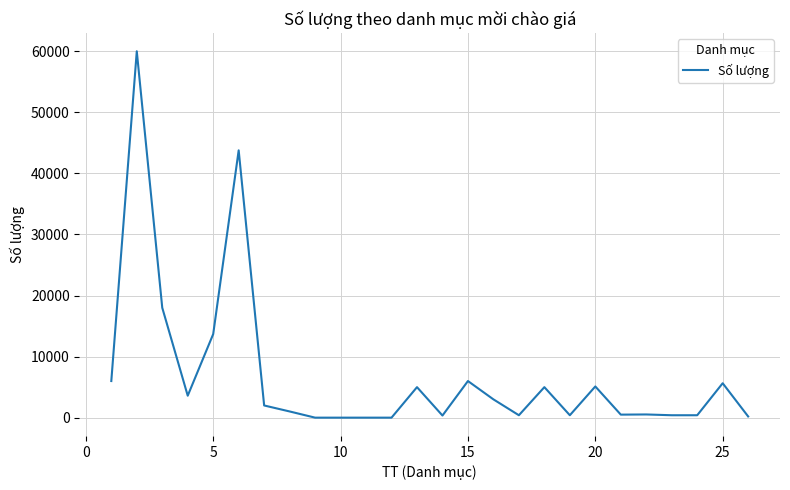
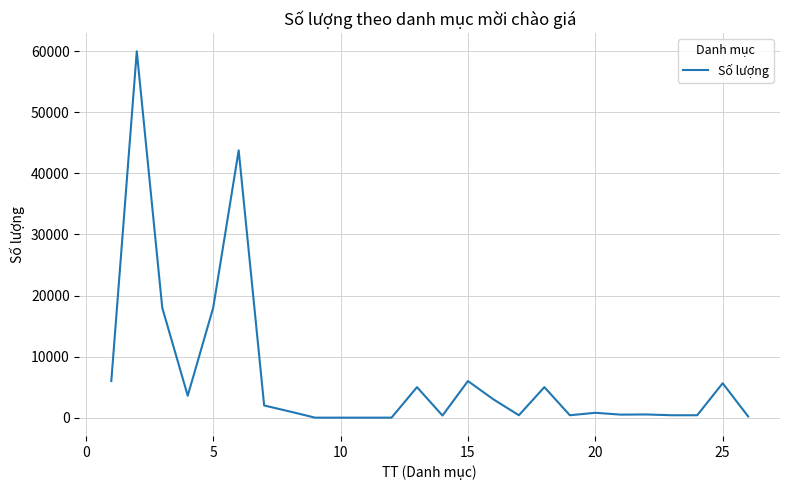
5: 14000 -> 18000
20: 5000 -> 1000
